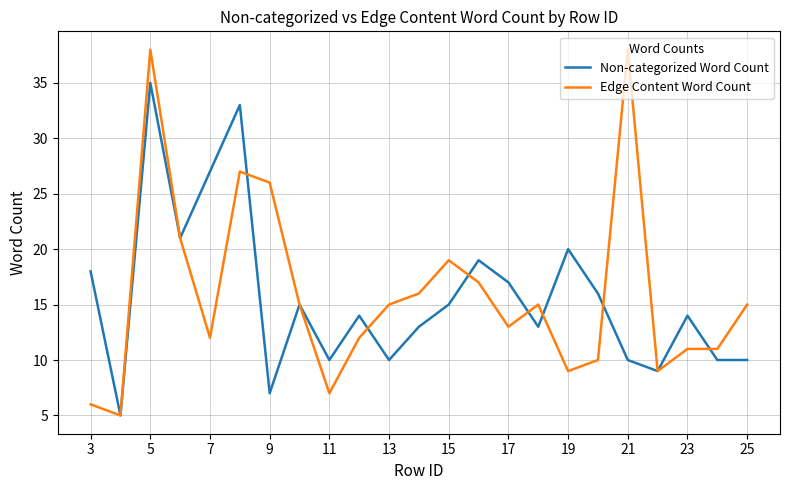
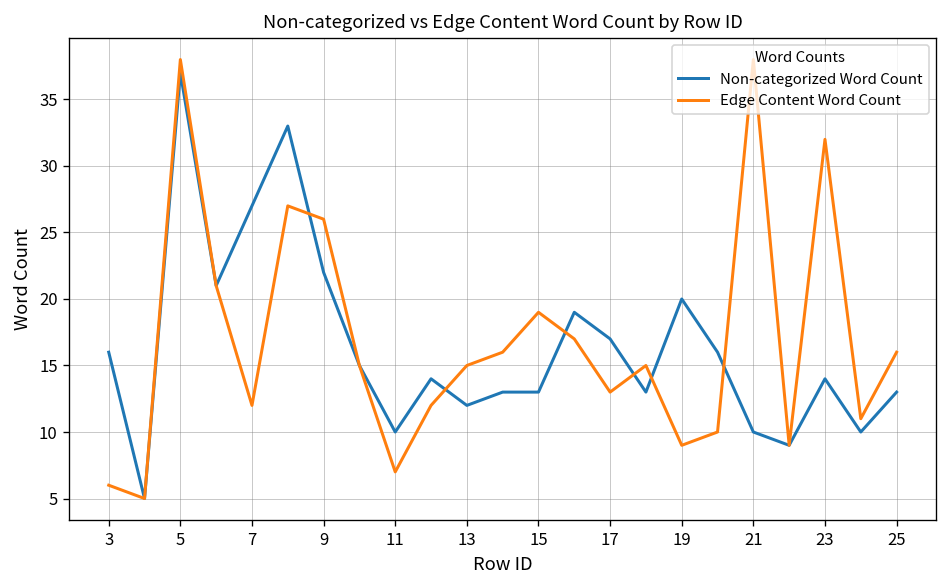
Non-categorized Word Count, 3: 18 -> 16
Non-categorized Word Count, 5: 35 -> 37
Non-categorized Word Count, 9: 7 -> 22
Non-categorized Word Count, 13: 10 -> 12
Non-categorized Word Count, 15: 15 -> 13
Edge Content Word Count, 23: 11 -> 32
Non-categorized Word Count, 25: 10 -> 13
Edge Content Word Count, 25: 15 -> 16
